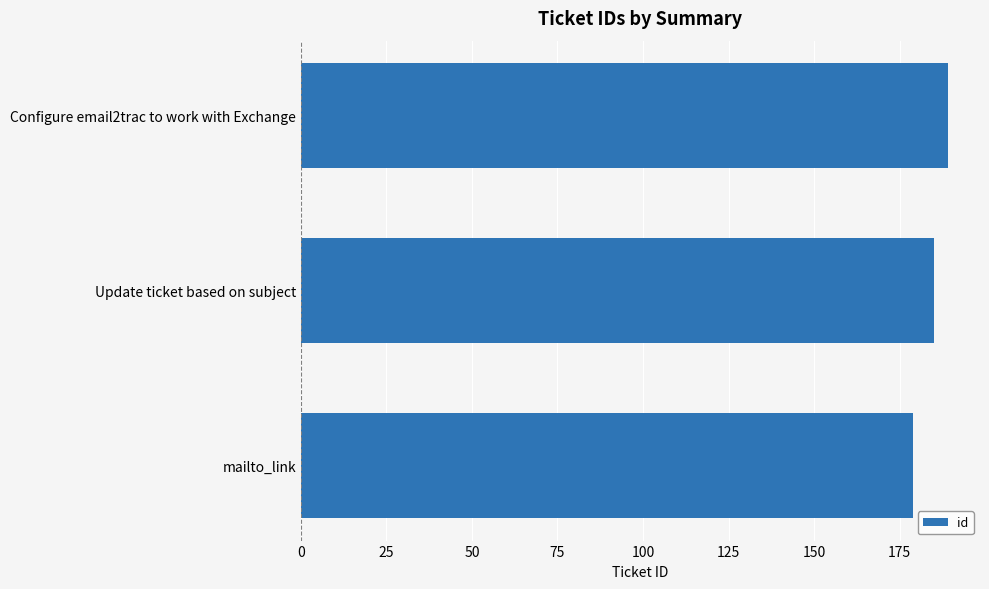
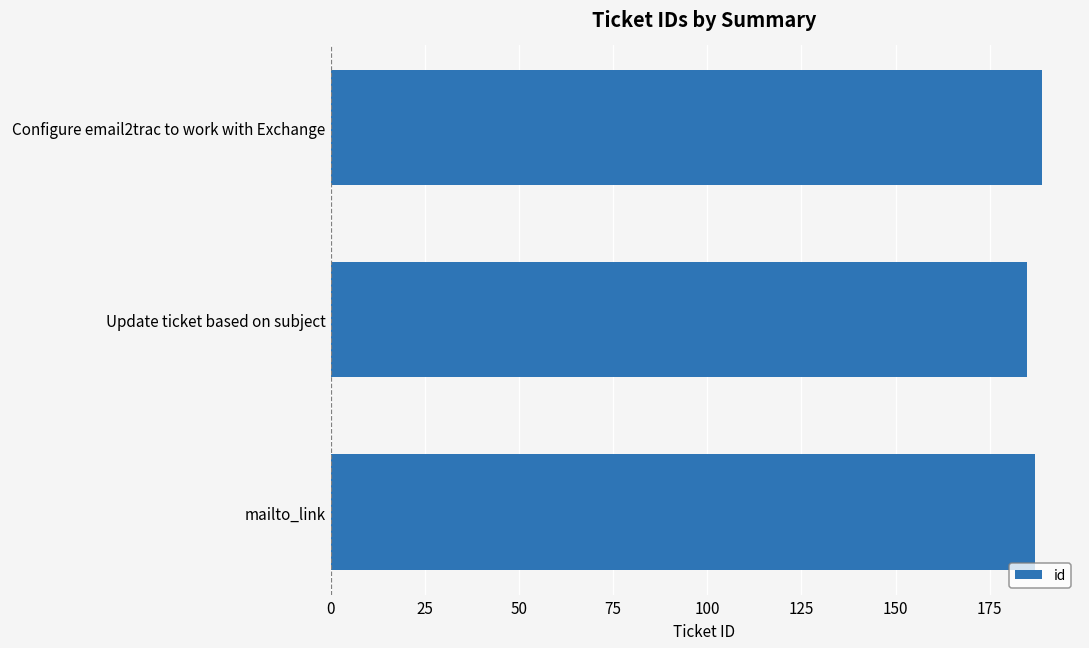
mailto_link: 179 -> 187
